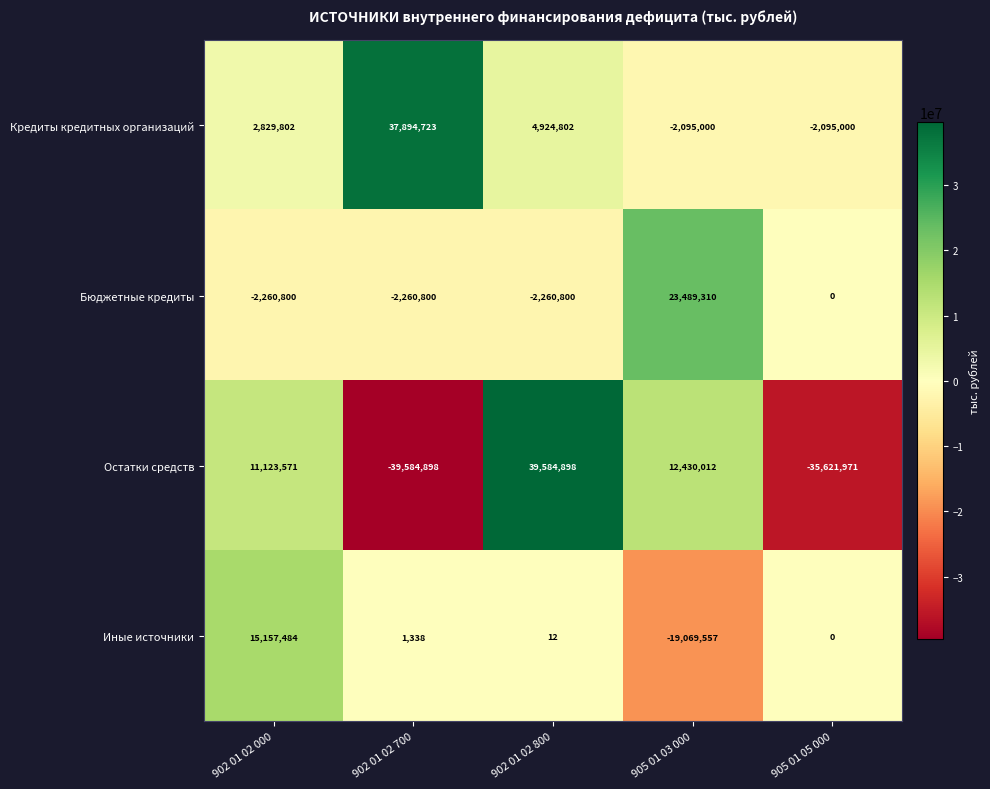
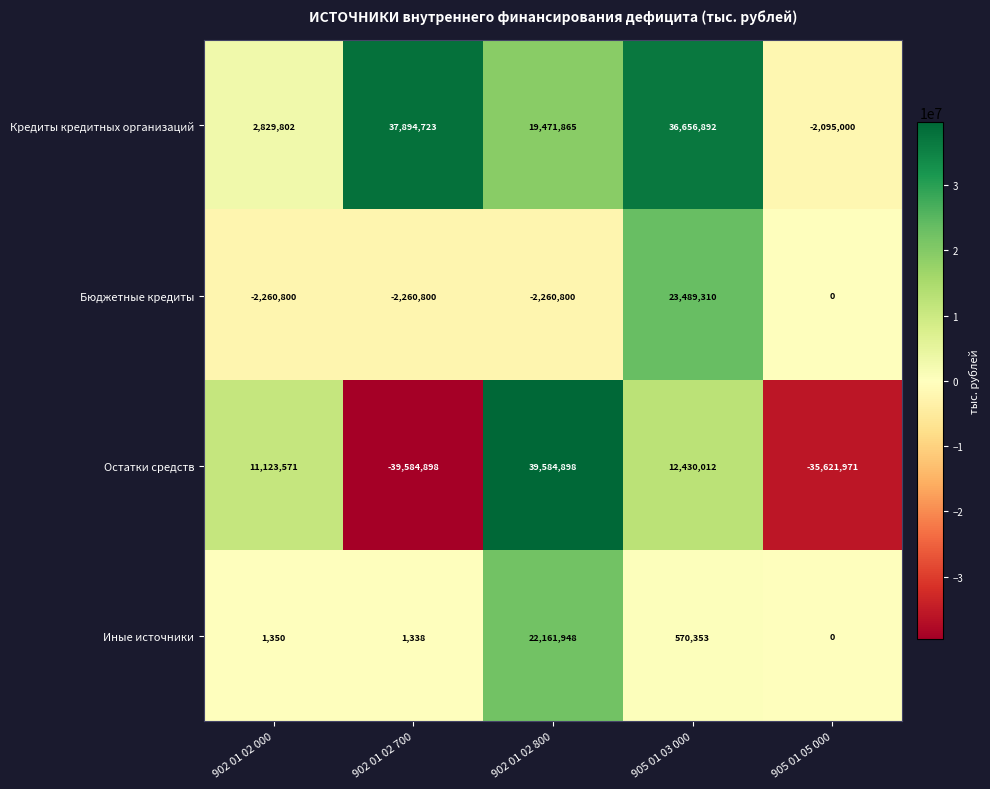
Кредиты кредитных организаций, 902 01 02 800: 4,924,802 -> 19,471,865
Кредиты кредитных организаций, 905 01 03 000: -2,095,000 -> 36,656,892
Иные источники, 902 01 02 000: 15,157,484 -> 1,350
Иные источники, 902 01 02 800: 12 -> 22,161,948
Иные источники, 905 01 03 000: -19,069,557 -> 570,353
